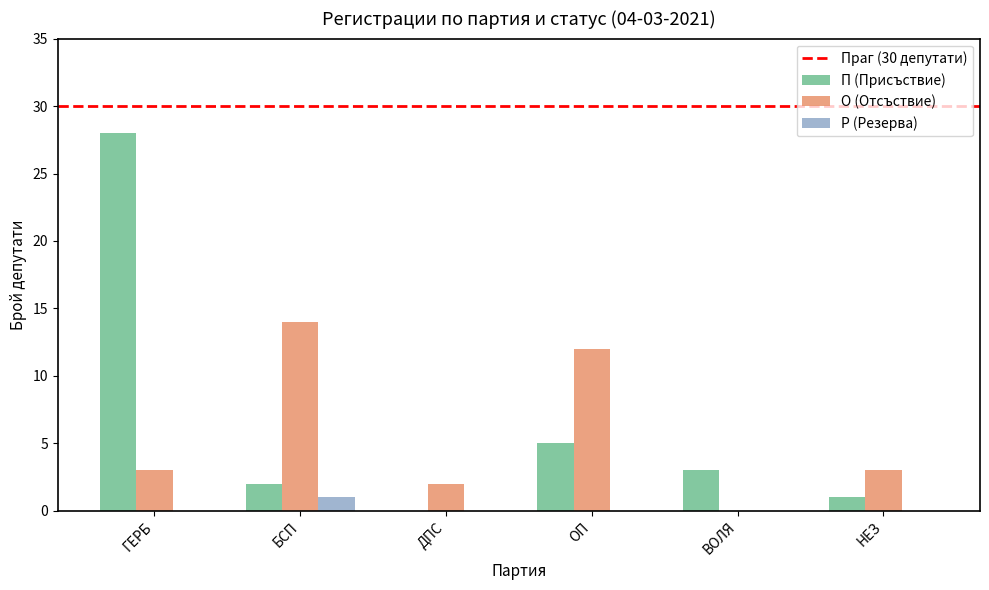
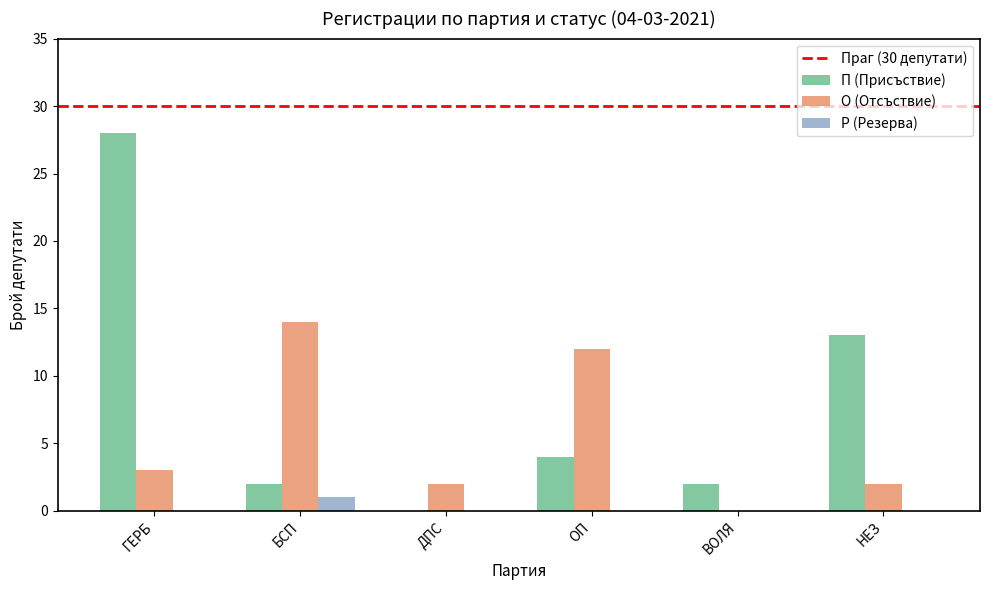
П (Присъствие), ОП: 5 -> 4
П (Присъствие), ВОЛЯ: 3 -> 2
П (Присъствие), НЕЗ: 1 -> 13
О (Отсъствие), НЕЗ: 3 -> 2
